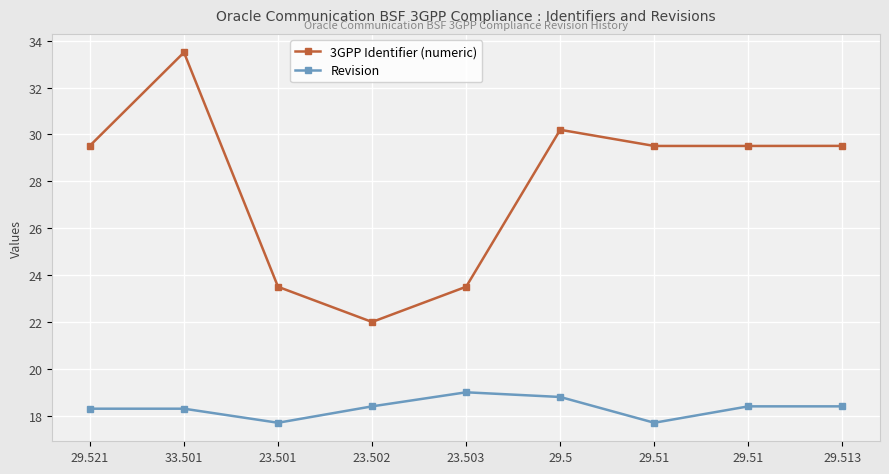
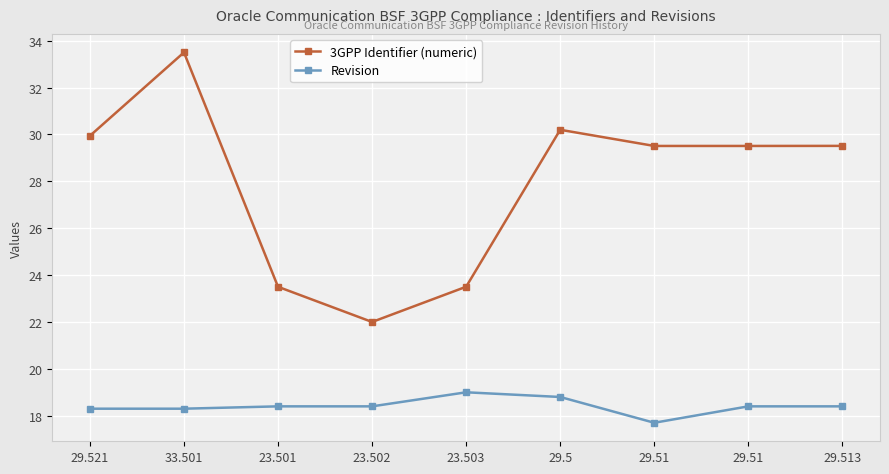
3GPP Identifier (numeric), 29.521: 29.5 -> 29.9
Revision, 23.501: 17.7 -> 18.4
